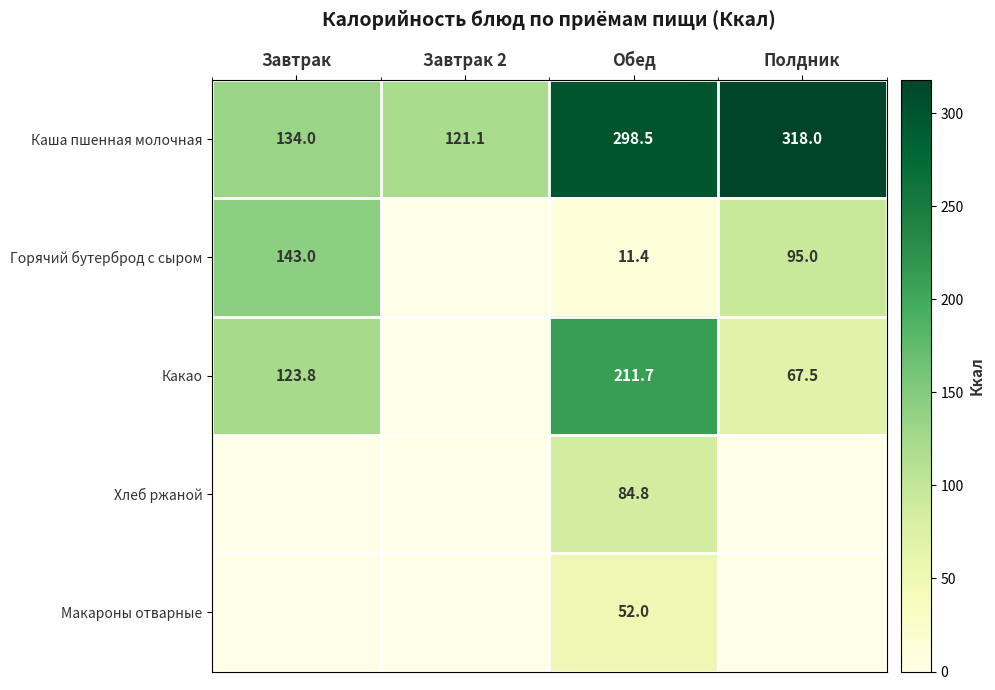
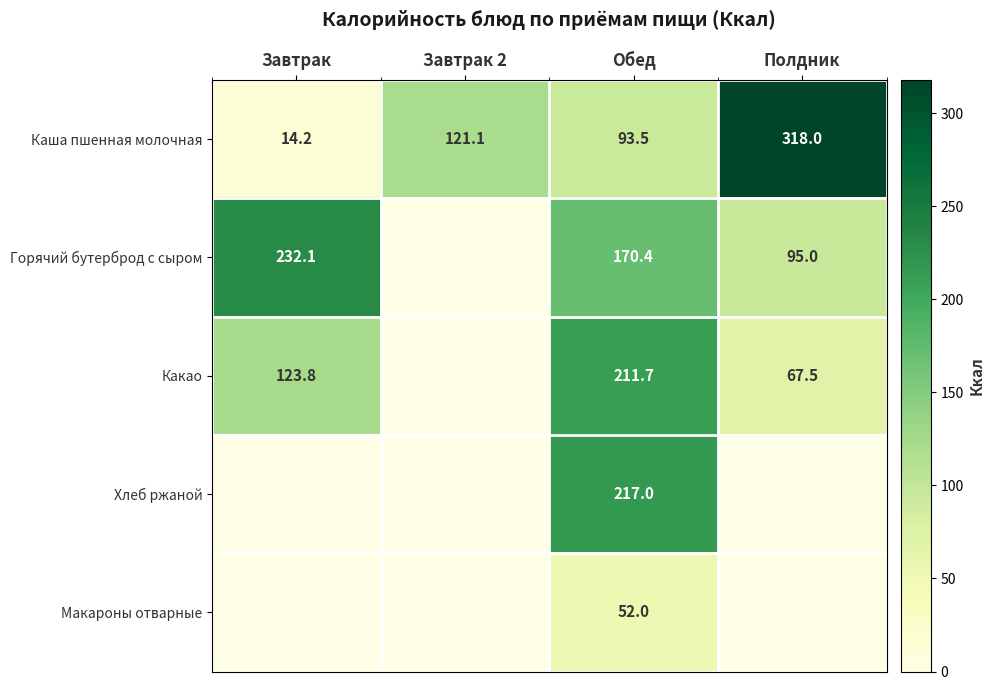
Каша пшенная молочная, Завтрак: 134.0 -> 14.2
Каша пшенная молочная, Обед: 298.5 -> 93.5
Горячий бутерброд с сыром, Завтрак: 143.0 -> 232.1
Горячий бутерброд с сыром, Обед: 11.4 -> 170.4
Хлеб ржаной, Обед: 84.8 -> 217.0
